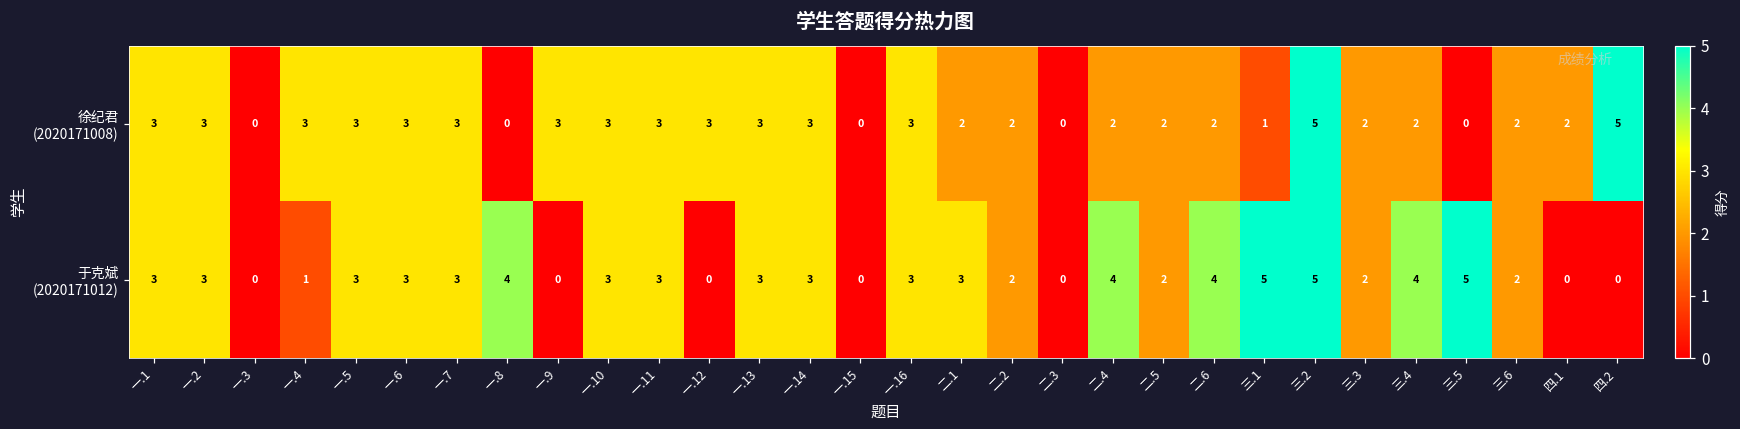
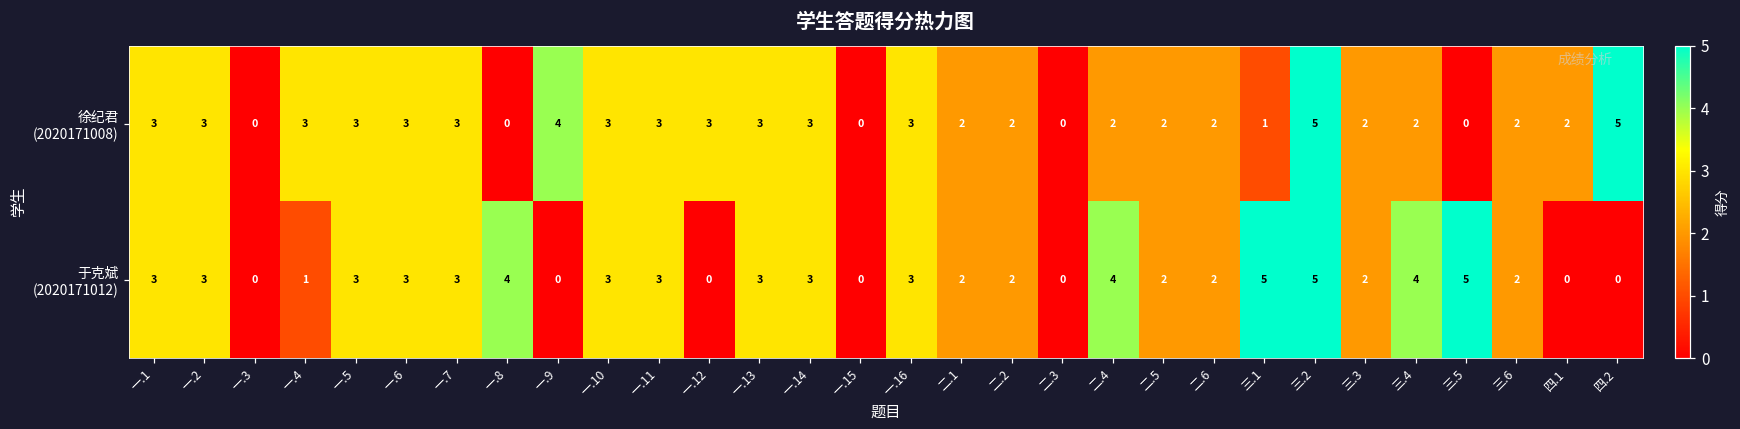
徐纪君 (2020171008), 一.9: 3 -> 4
于克斌 (2020171012), 二.1: 3 -> 2
于克斌 (2020171012), 二.6: 4 -> 2
